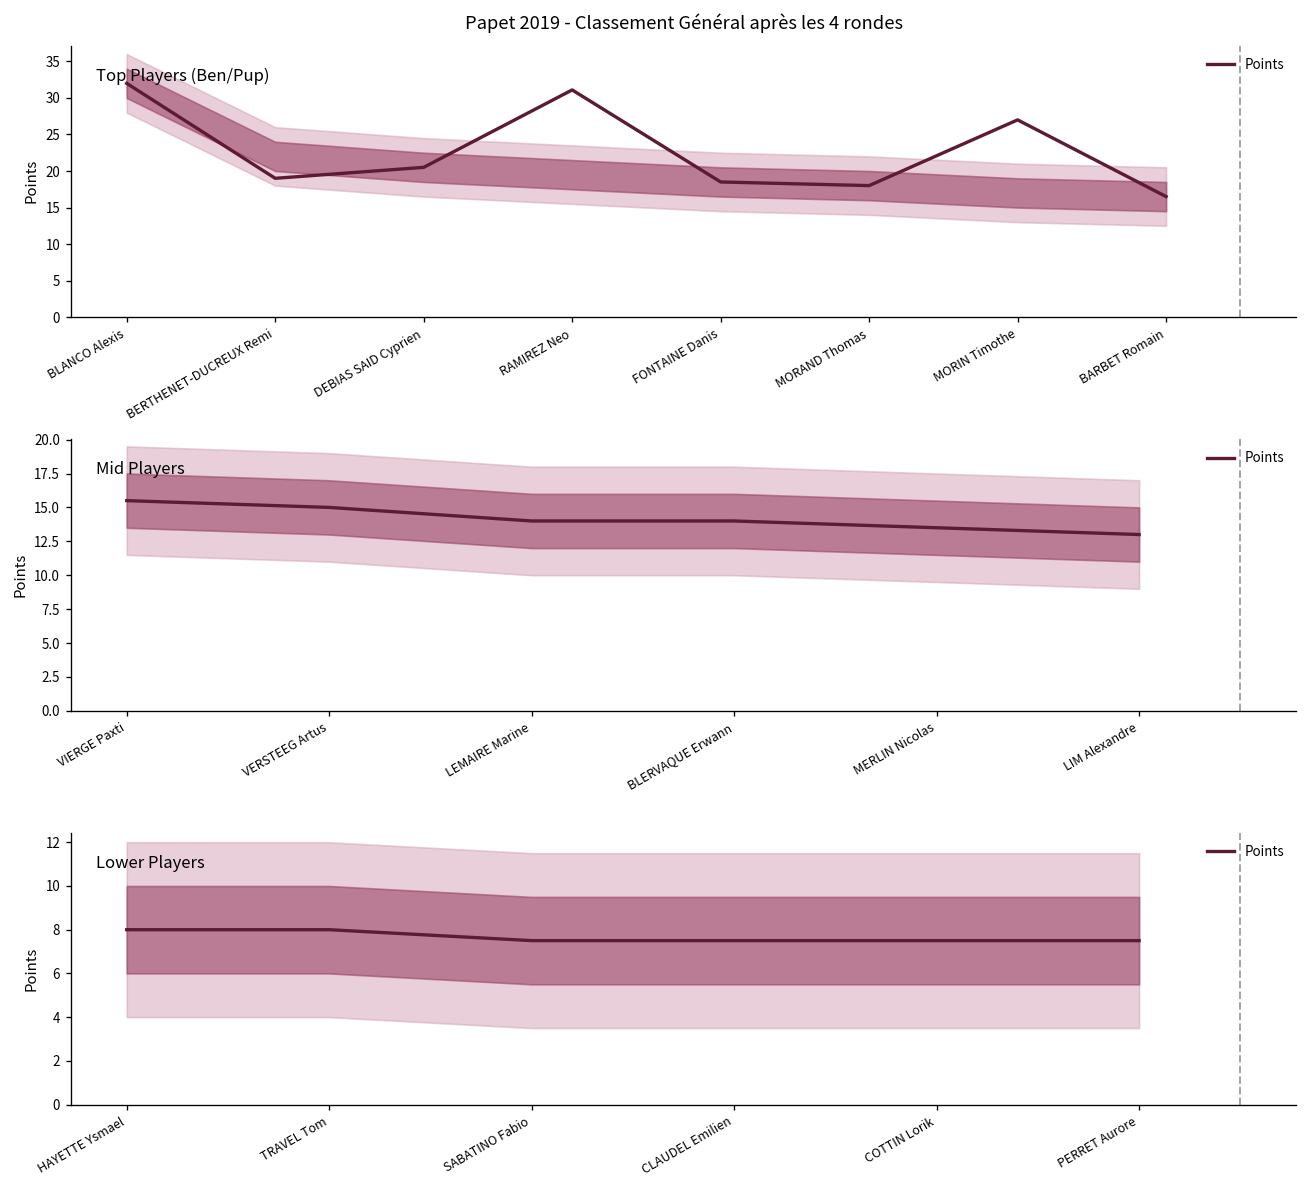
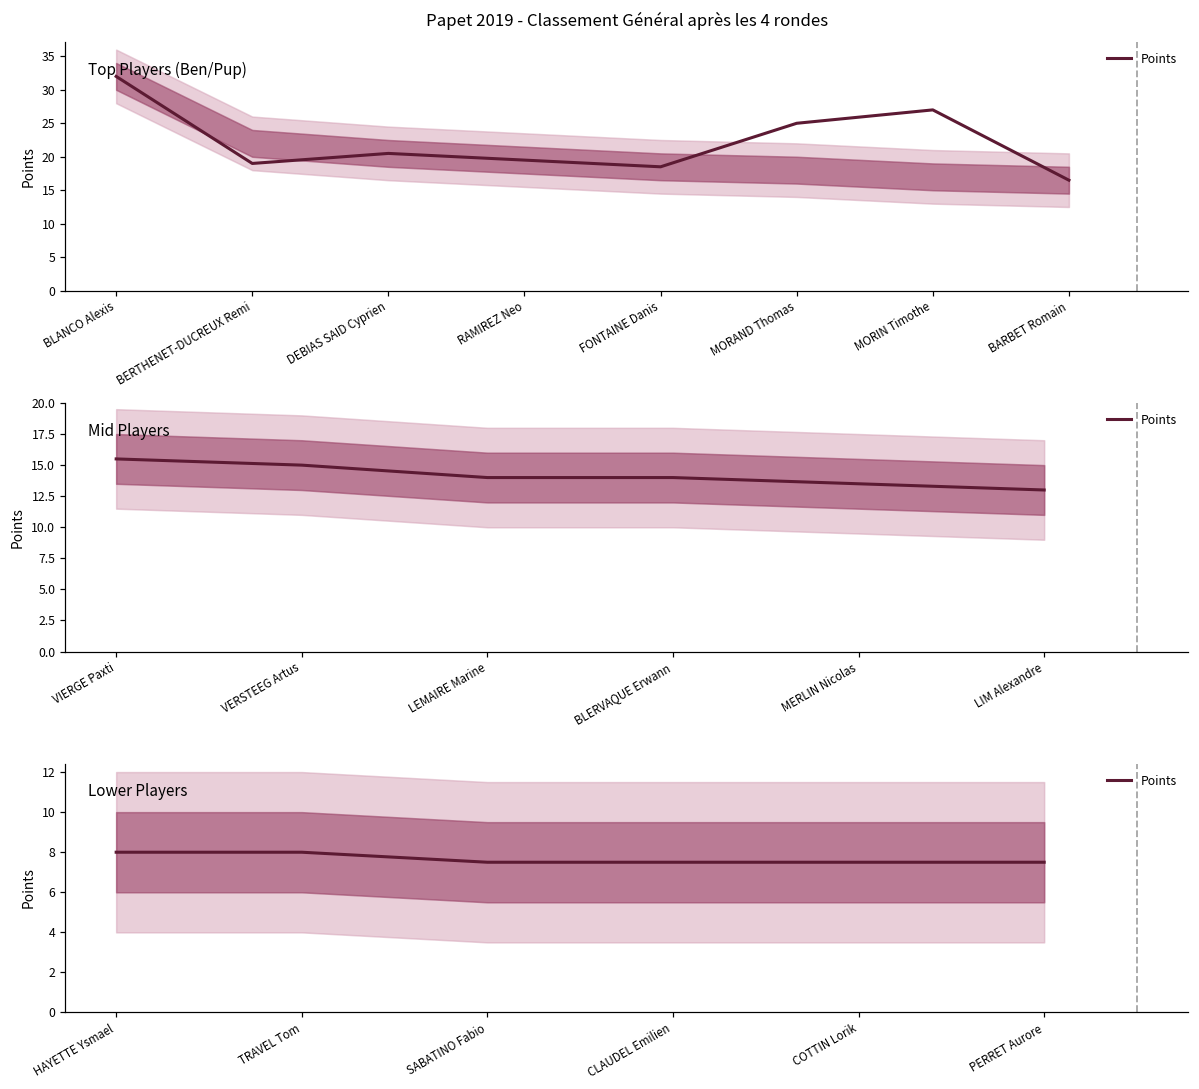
Papet 2019 - Classement Général après les 4 rondes, Points, RAMIREZ Neo: 31 -> 20
Papet 2019 - Classement Général après les 4 rondes, Points, MORAND Thomas: 18 -> 25
